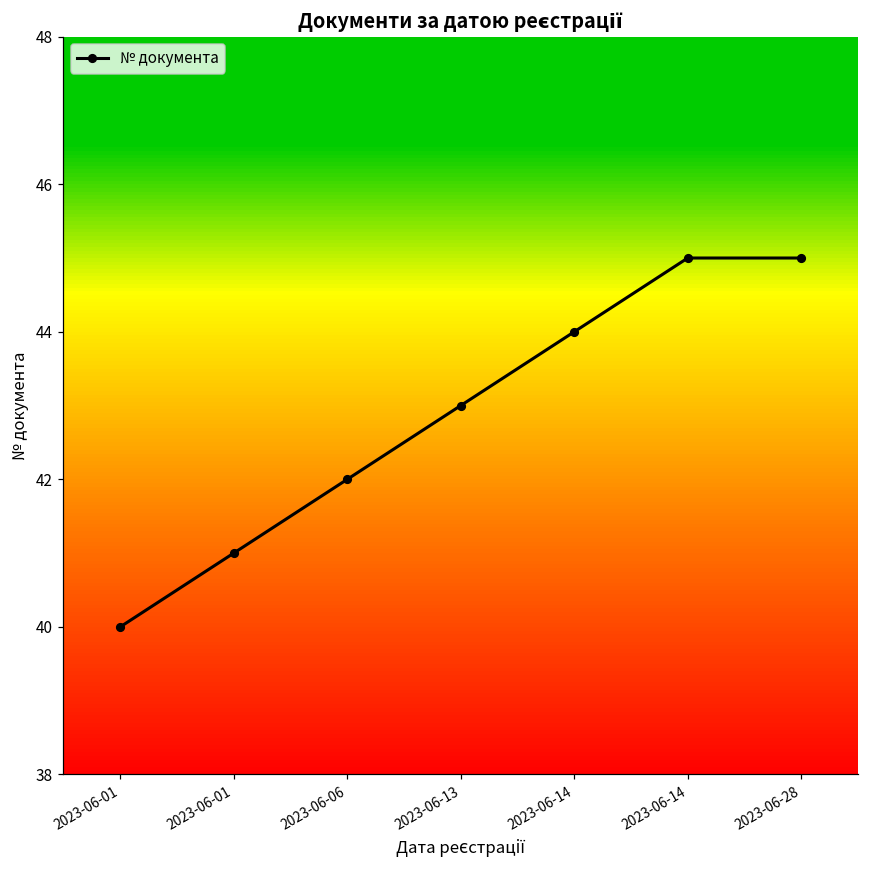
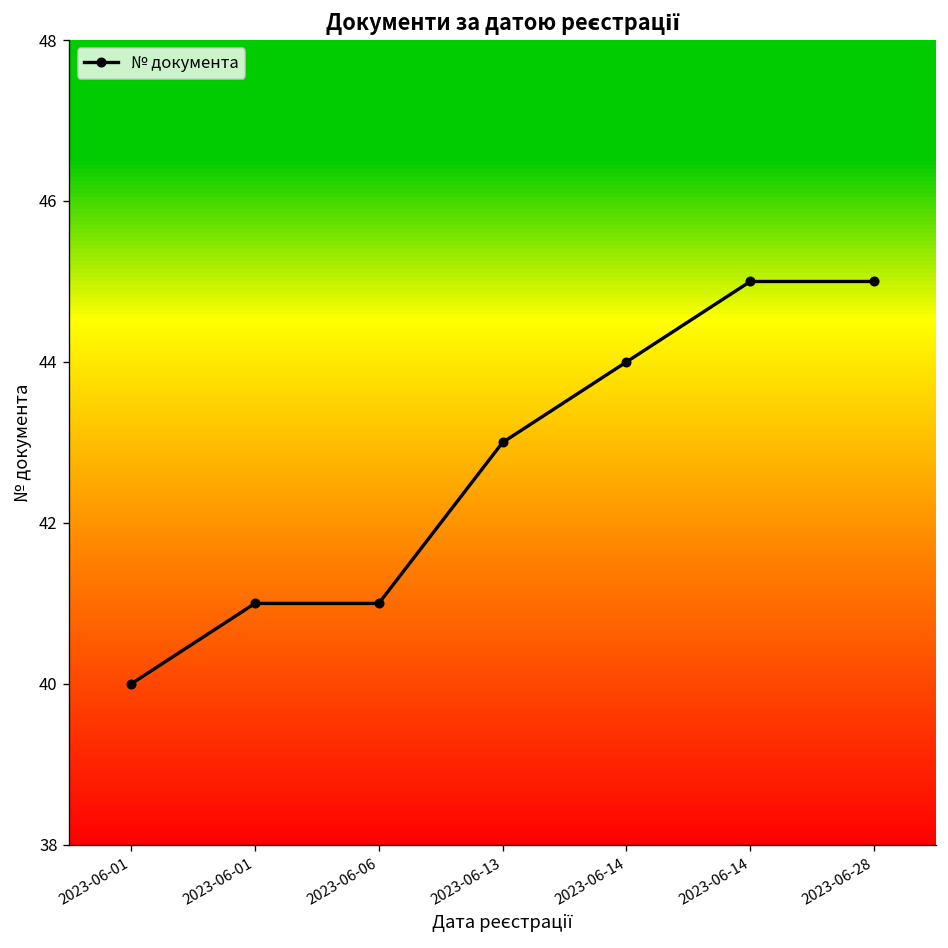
№ документа, 2023-06-06: 42 -> 41
